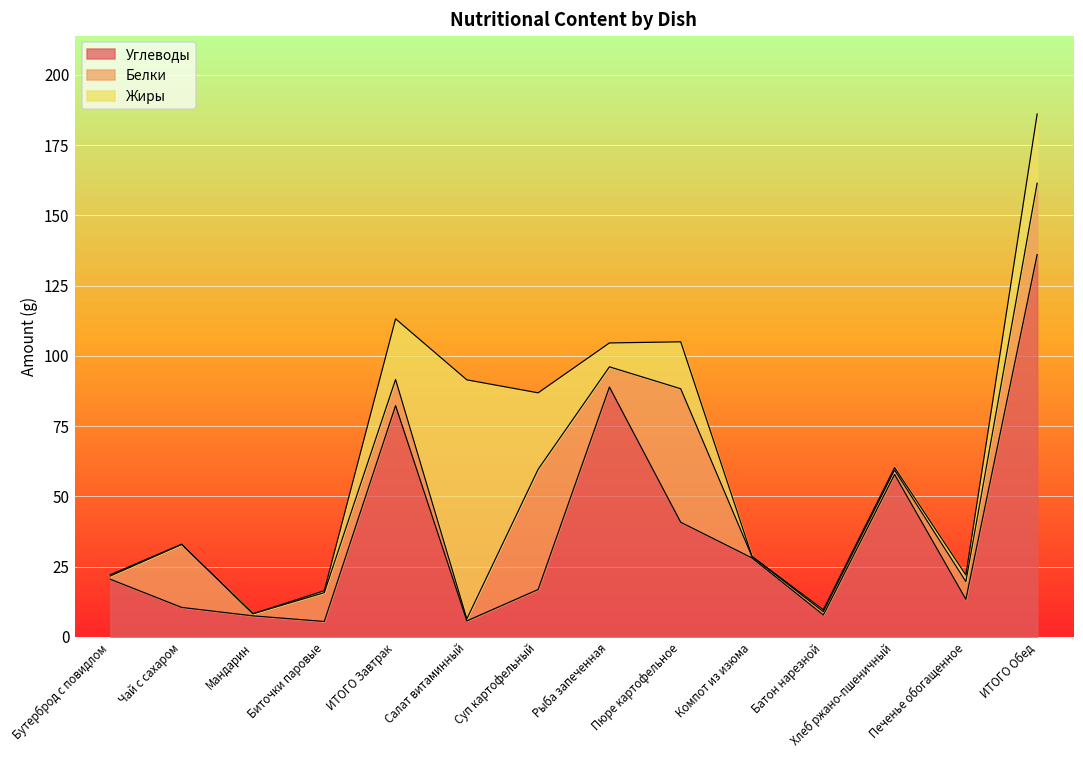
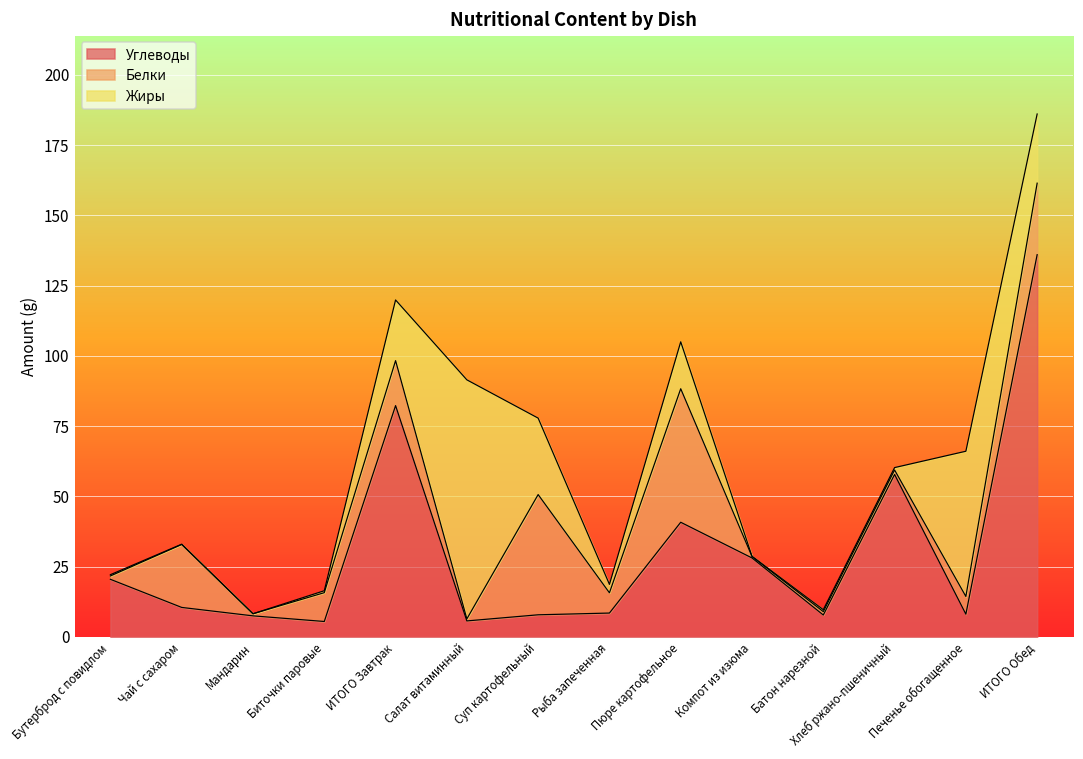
Белки, ИТОГО Завтрак: 9 -> 16
Углеводы, Суп картофельный: 17 -> 8
Углеводы, Рыба запеченная: 89 -> 9
Жиры, Рыба запеченная: 9 -> 3
Углеводы, Печенье обогащенное: 13 -> 8
Жиры, Печенье обогащенное: 2 -> 52
